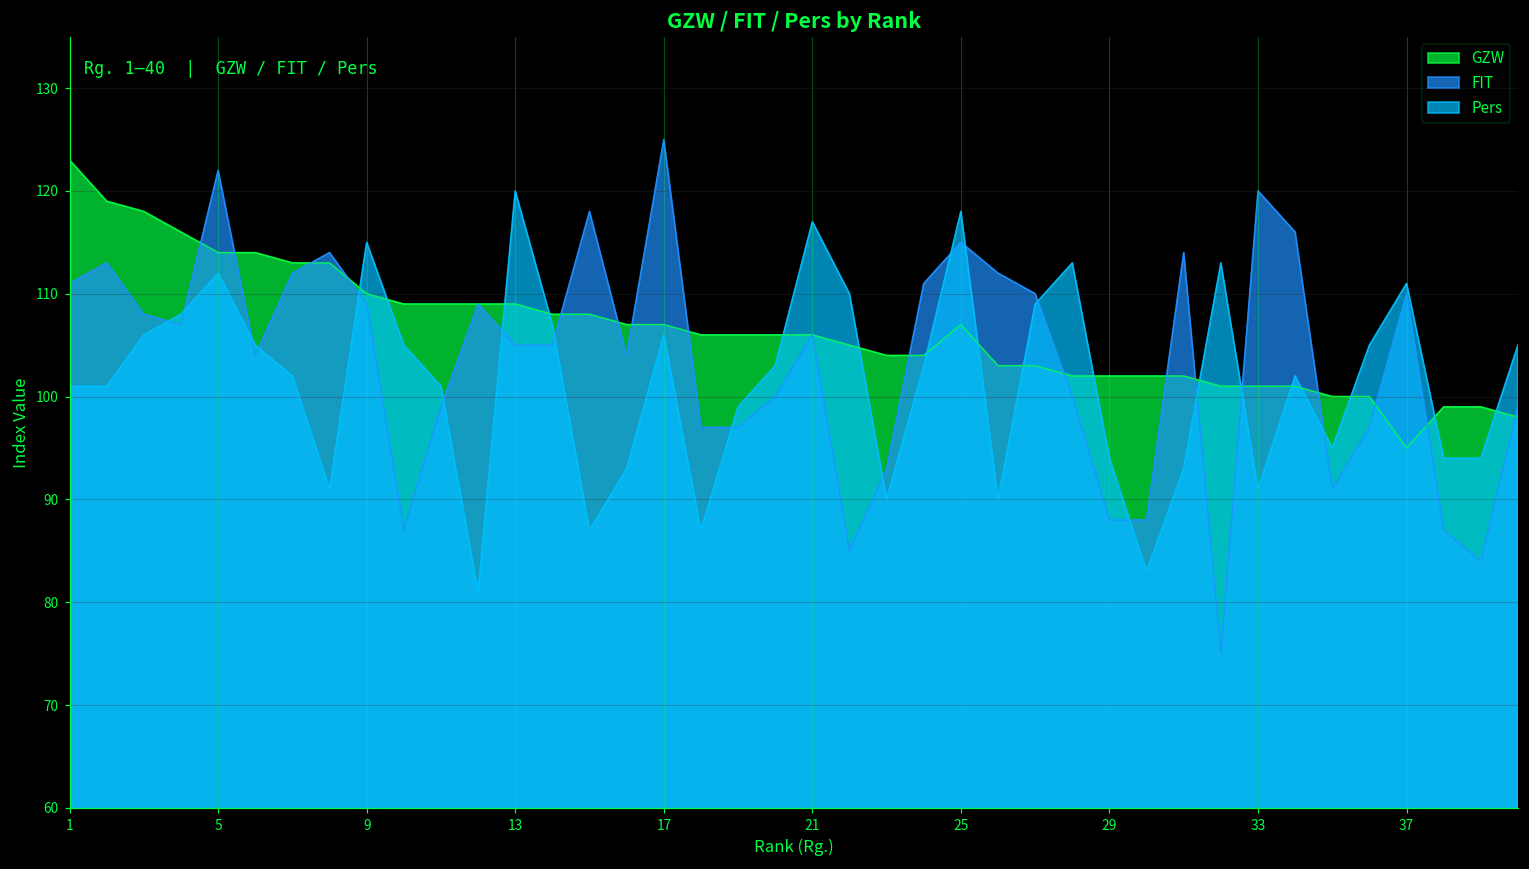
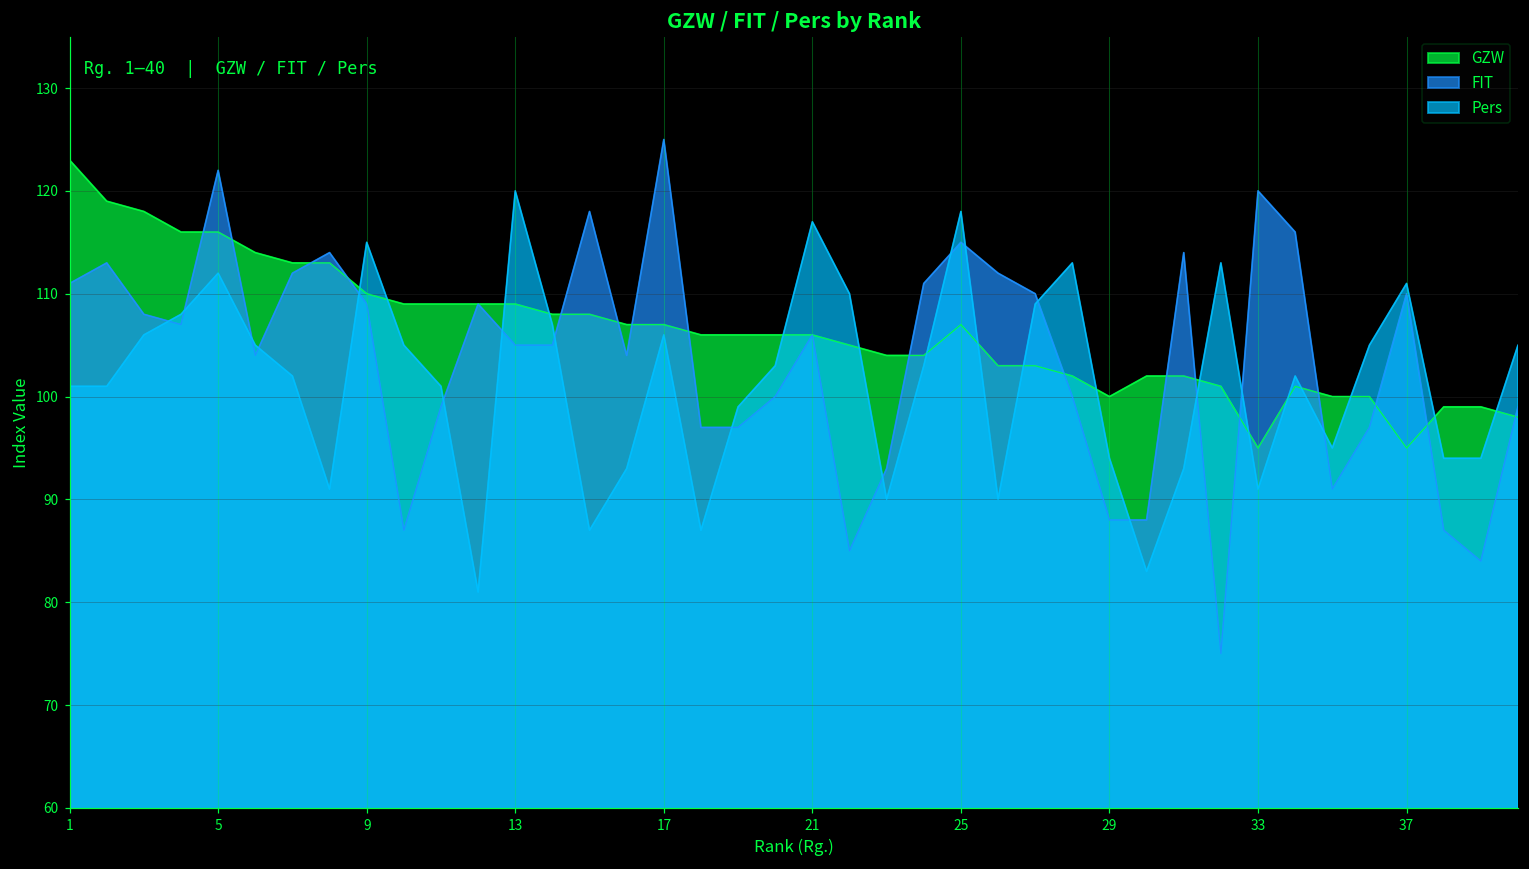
GZW, 5: 114 -> 116
GZW, 29: 102 -> 100
GZW, 33: 101 -> 95
